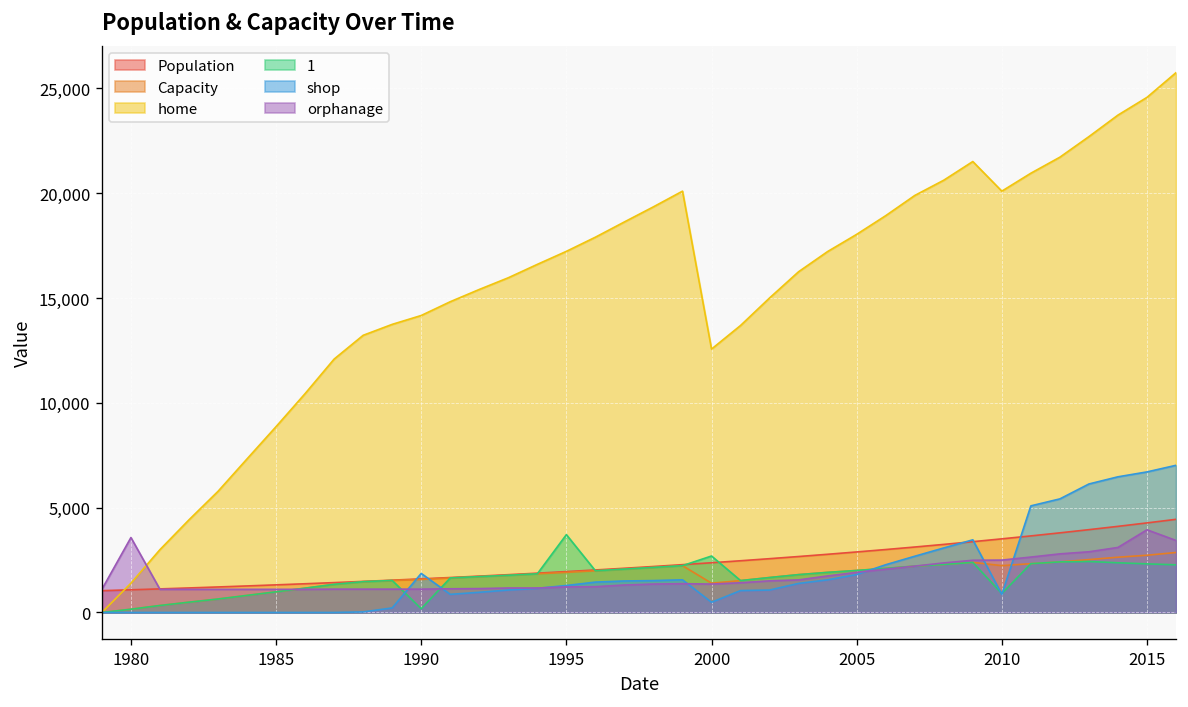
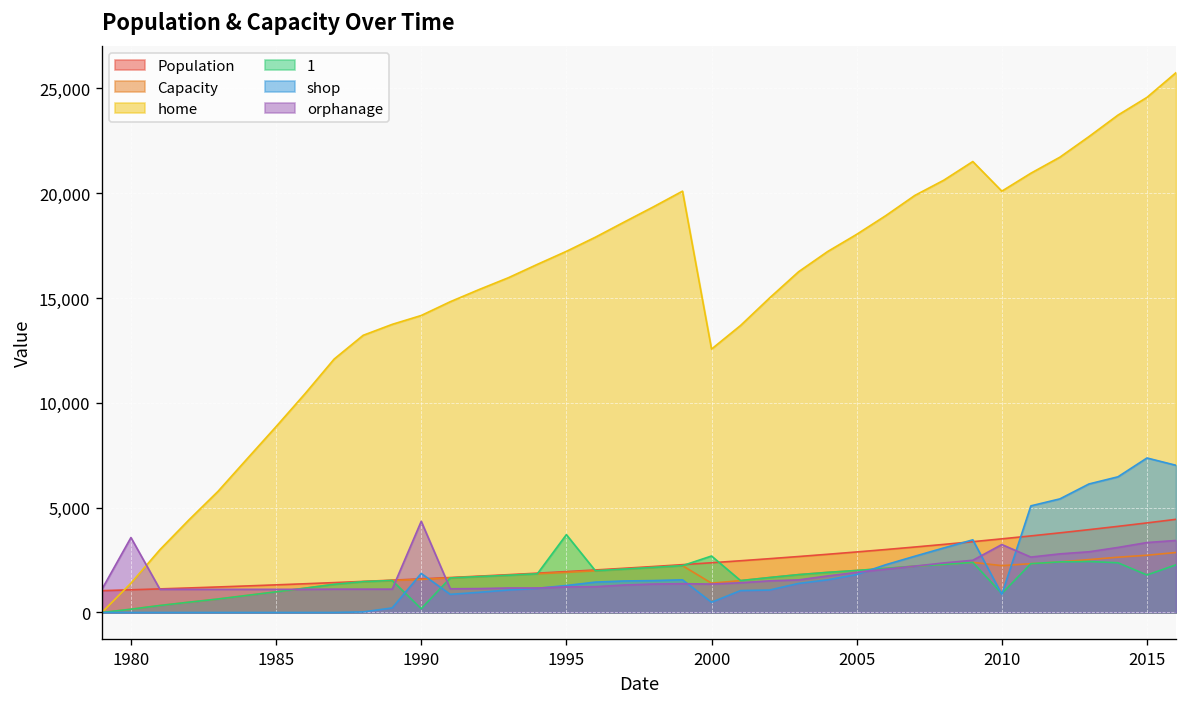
orphanage, 1990: 1,100 -> 4,300
orphanage, 2010: 2,500 -> 3,200
1, 2015: 2,300 -> 1,800
shop, 2015: 6,700 -> 7,400
orphanage, 2015: 3,900 -> 3,300
